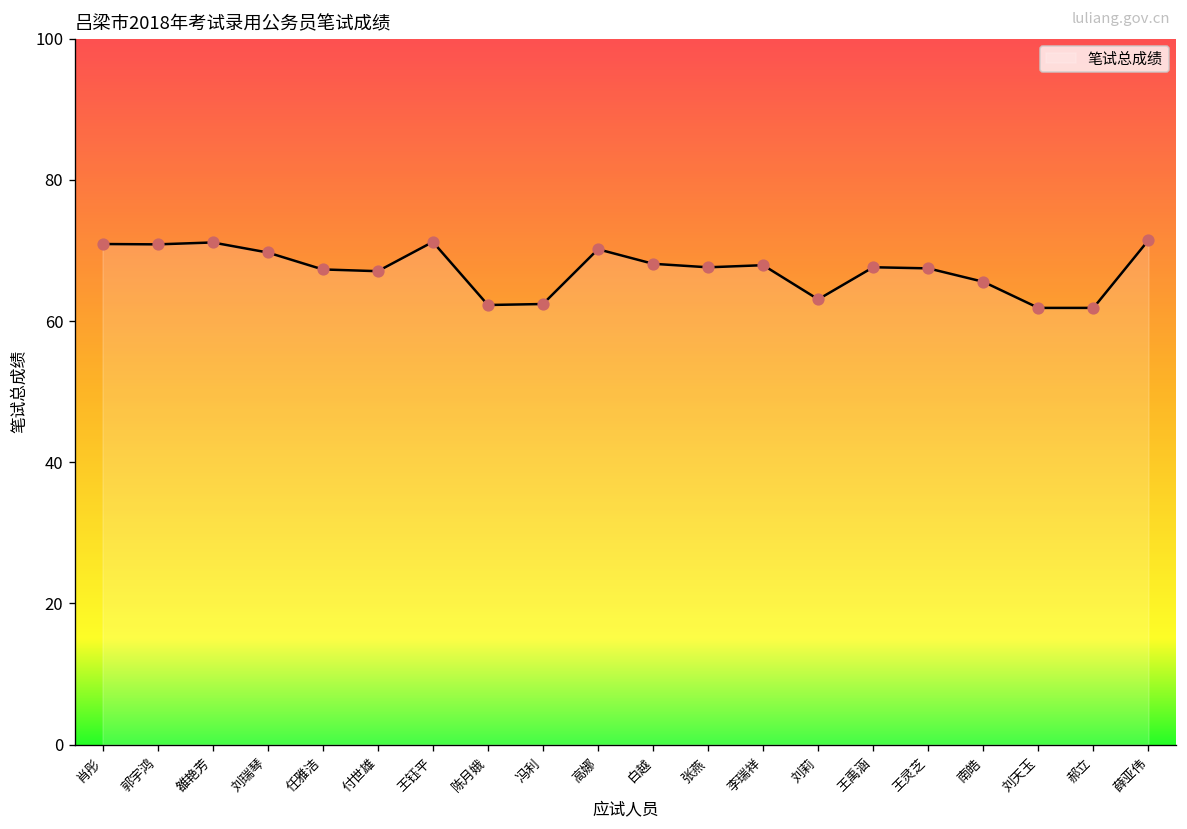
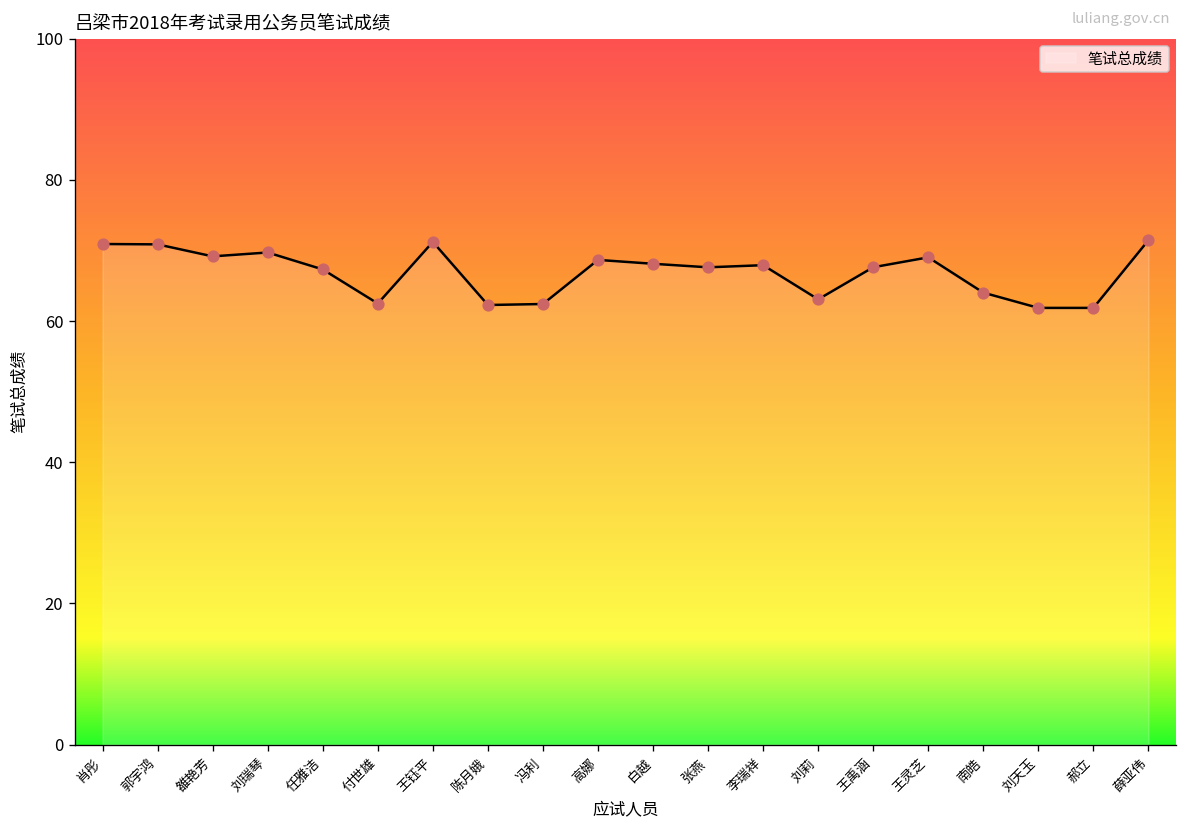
雒艳芳: 71 -> 69
付世雄: 67 -> 62
高娜: 70 -> 69
王灵芝: 67 -> 69
南皓: 66 -> 64
